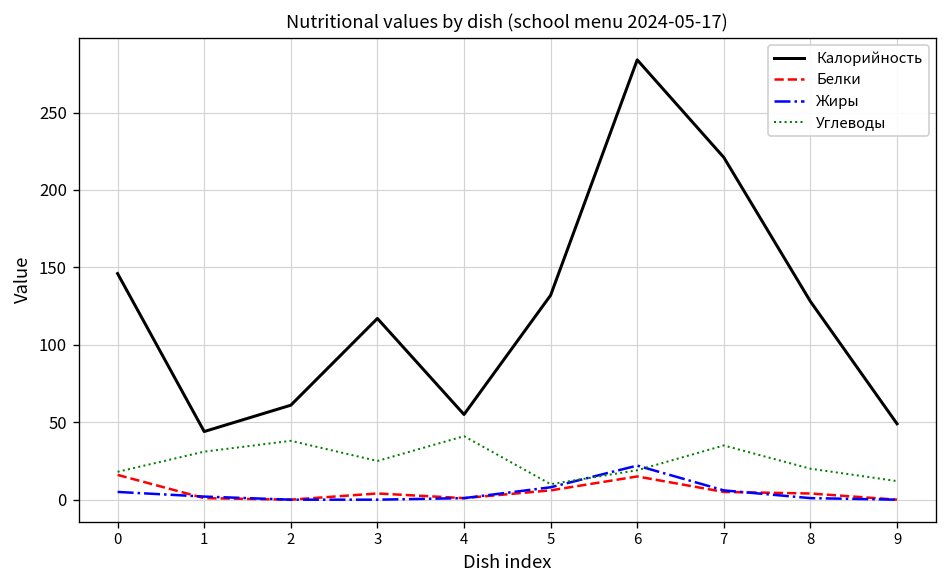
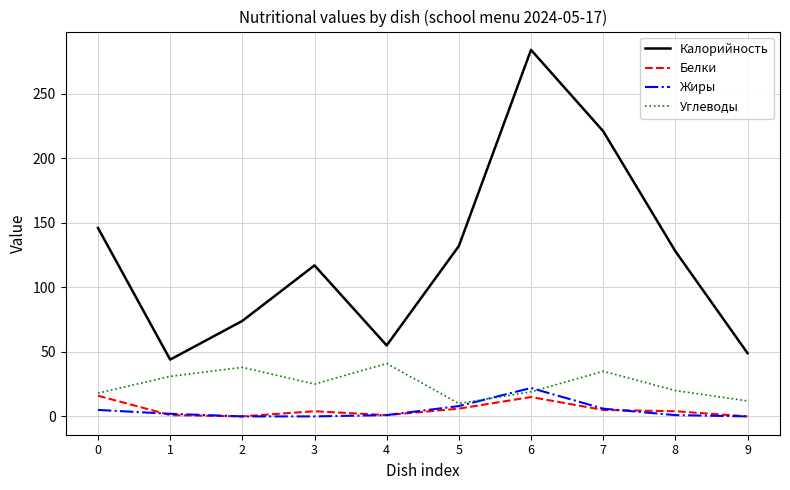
Калорийность, 2: 61 -> 74
